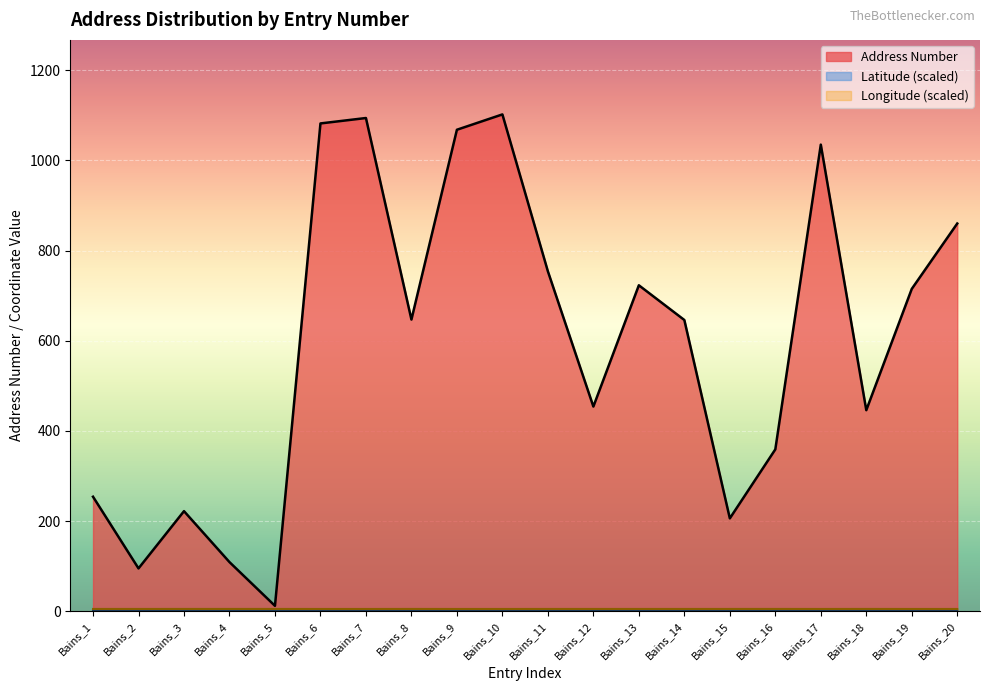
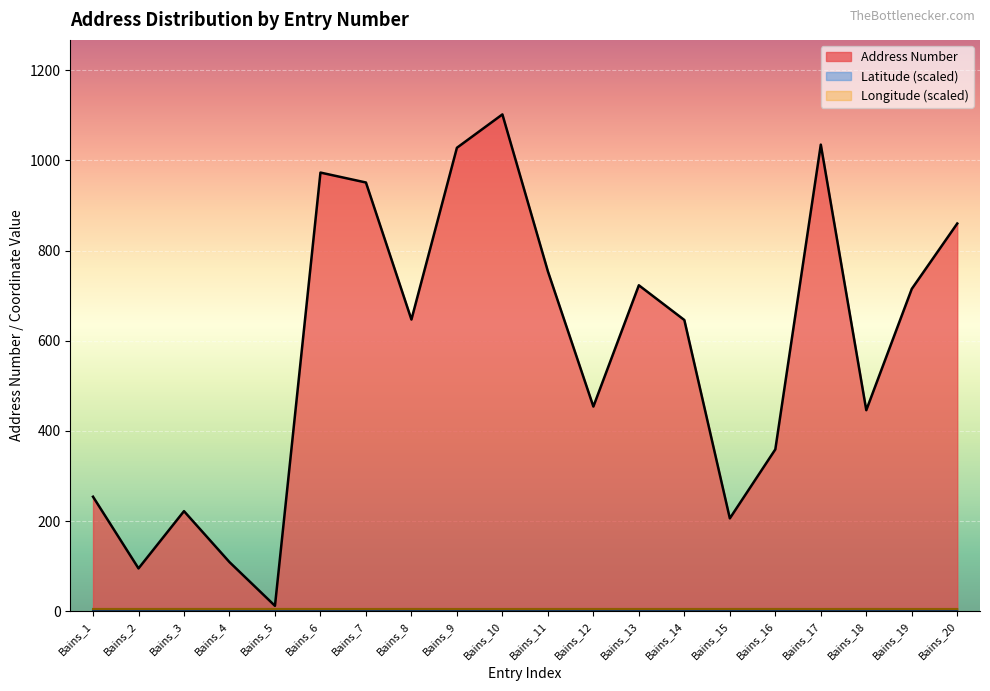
Address Number, Bains_6: 1080 -> 970
Address Number, Bains_7: 1090 -> 950
Address Number, Bains_9: 1070 -> 1030
